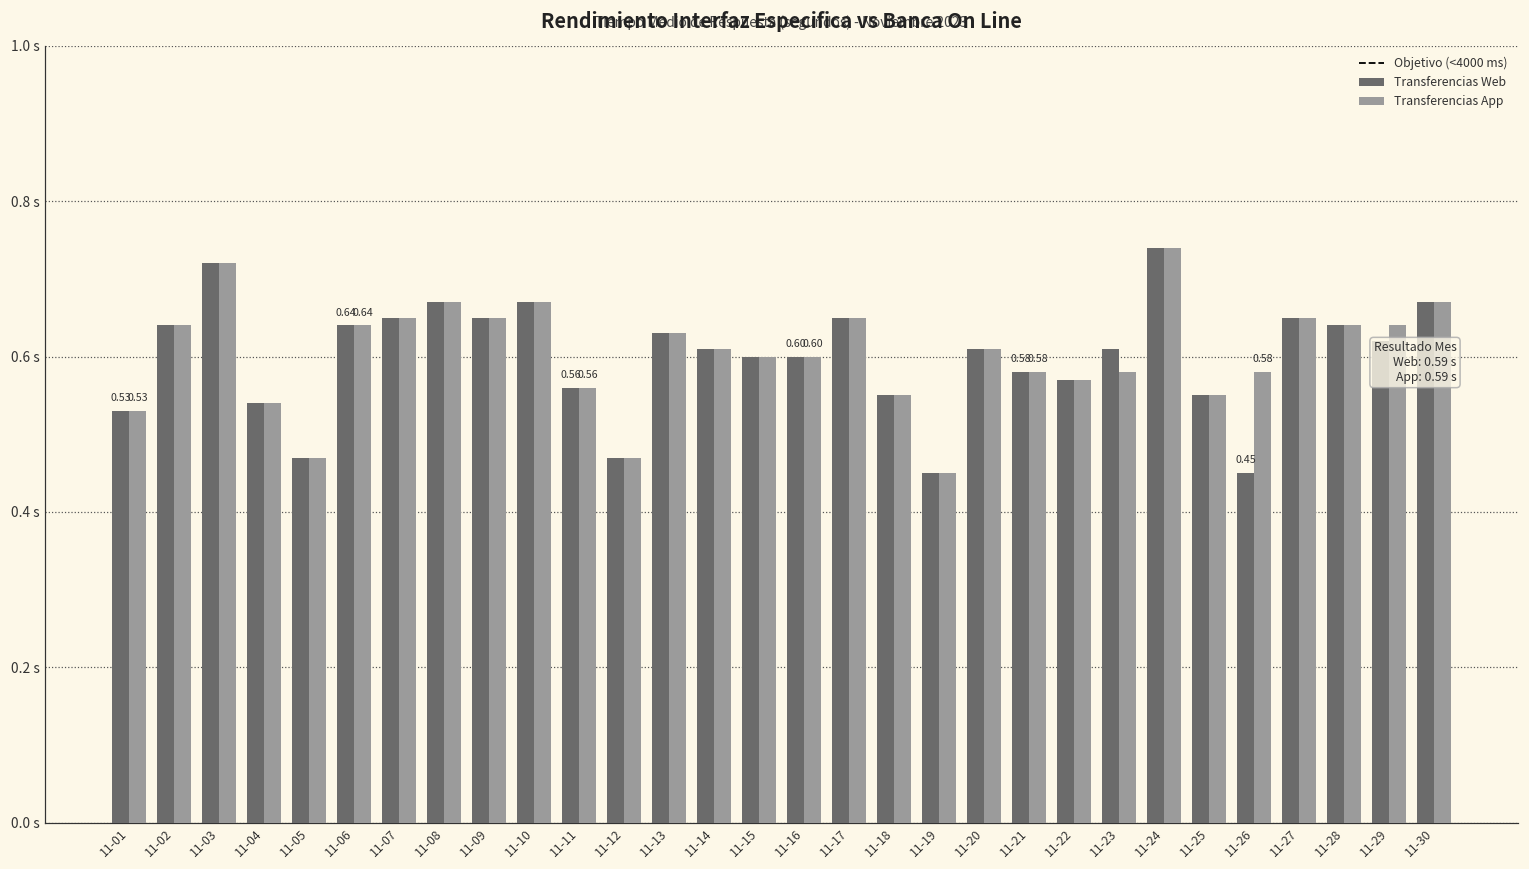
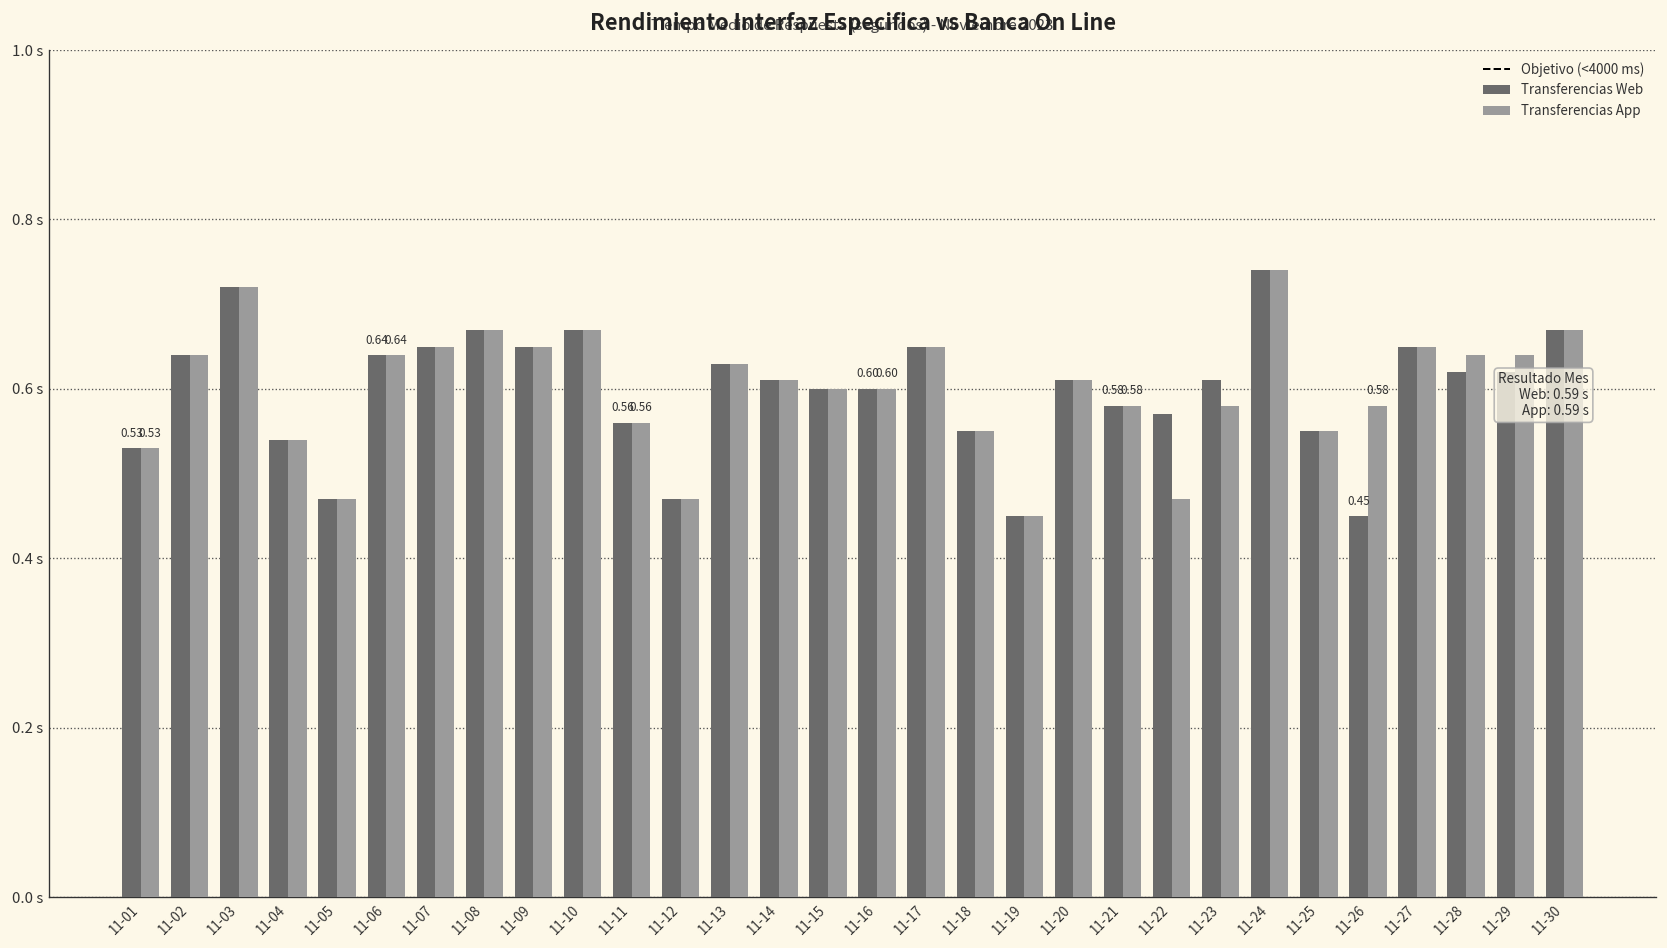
Transferencias App, 11-22: 0.57 s -> 0.47 s
Transferencias Web, 11-28: 0.64 s -> 0.62 s
